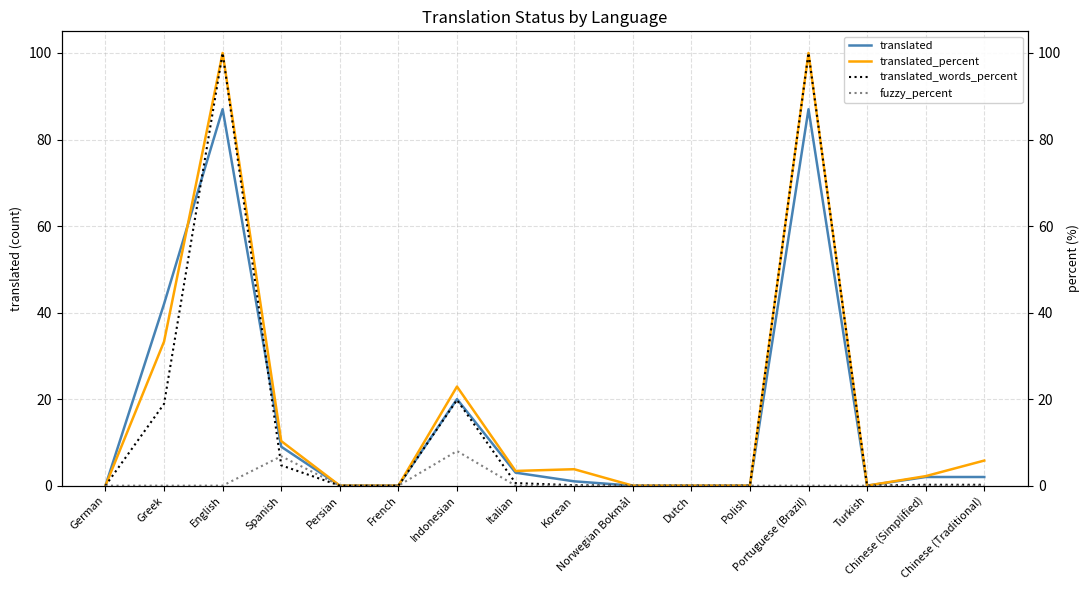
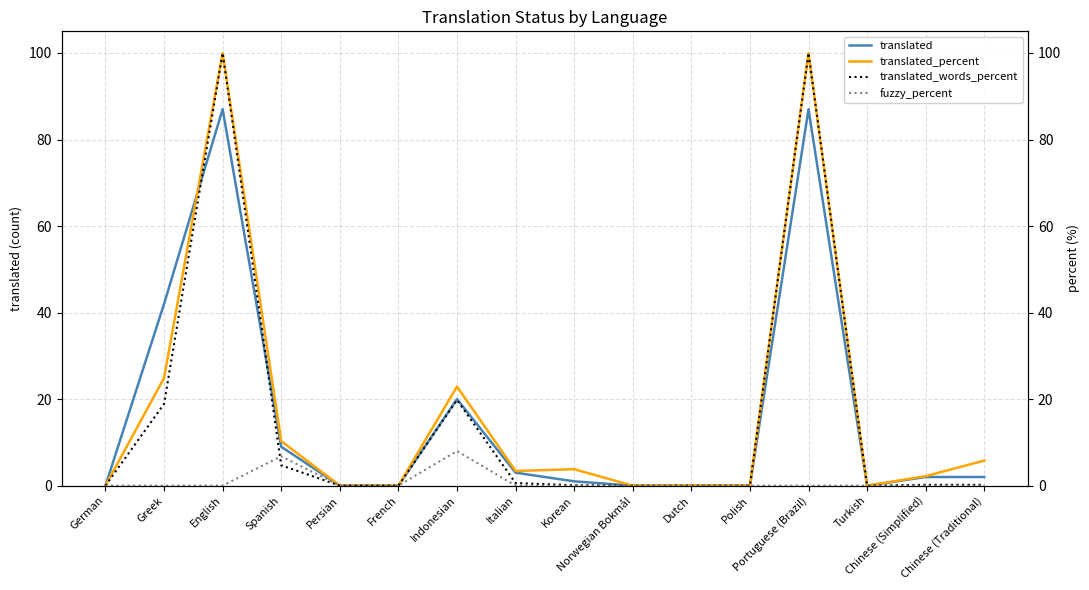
translated_percent, Greek: 33 -> 25
